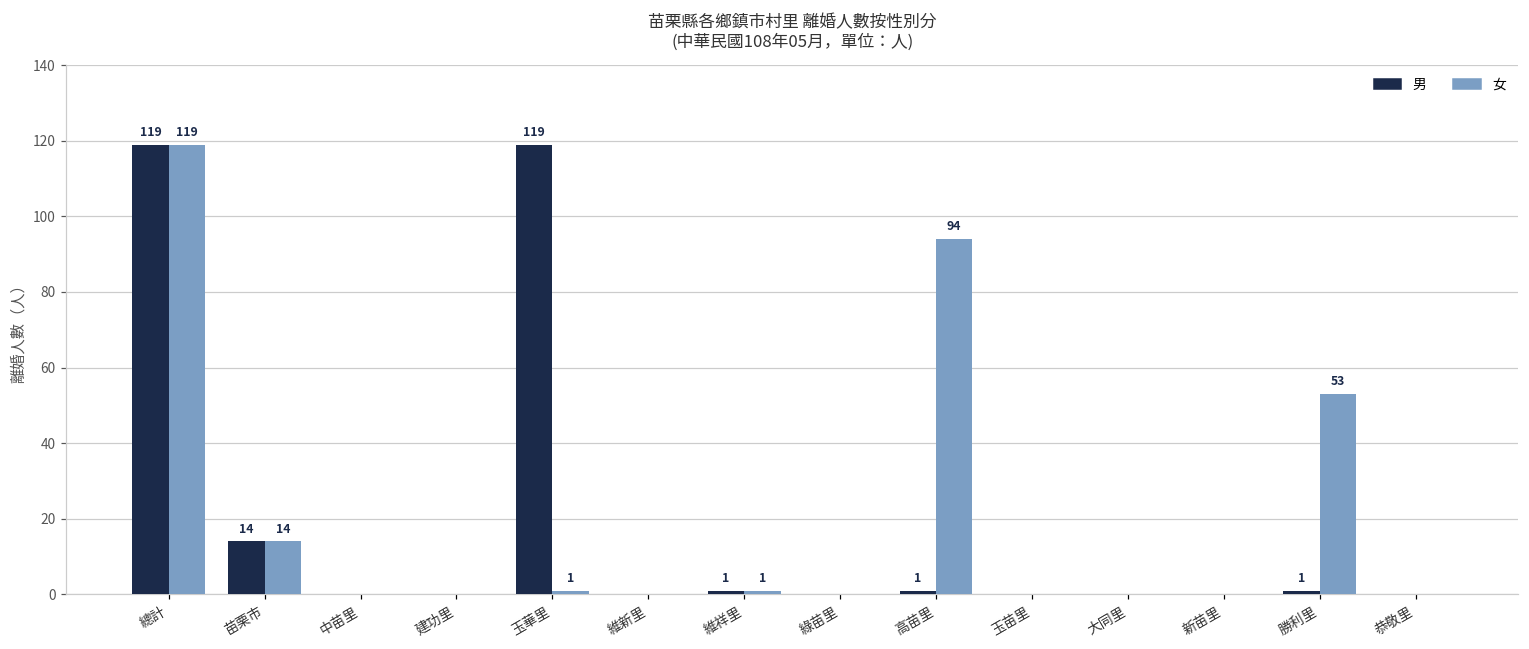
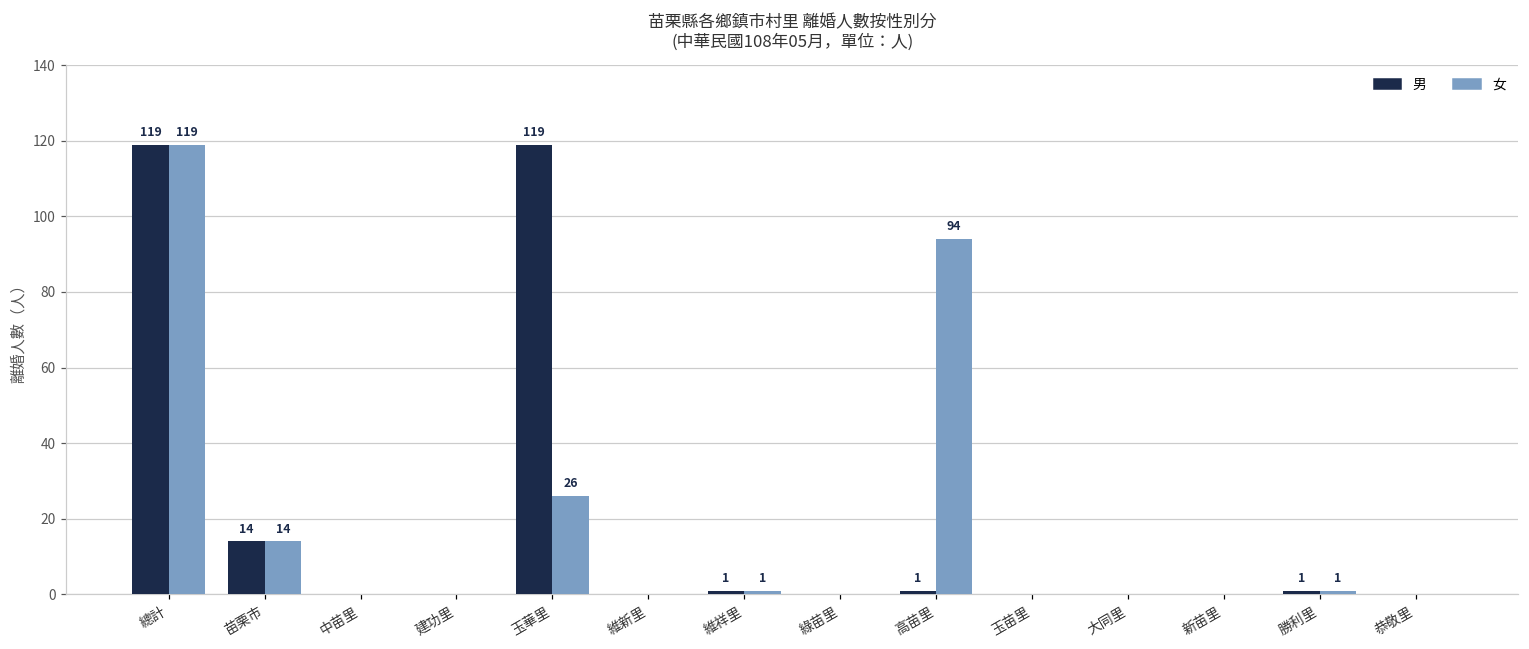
女, 玉華里: 1 -> 26
女, 勝利里: 53 -> 1
